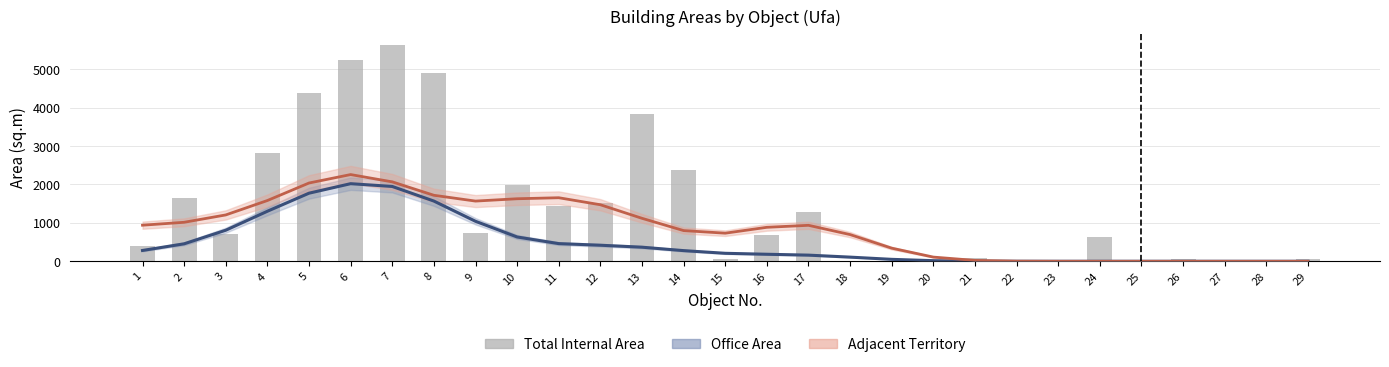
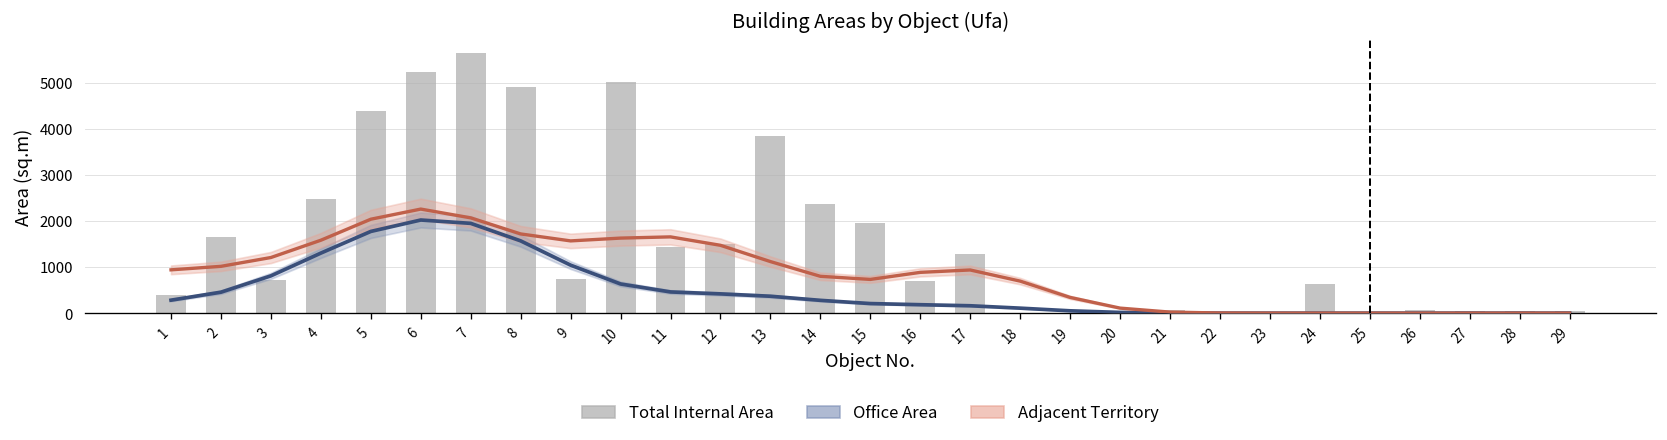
Total Internal Area, 4: 2800 -> 2500
Total Internal Area, 10: 2000 -> 5000
Total Internal Area, 15: 100 -> 2000
